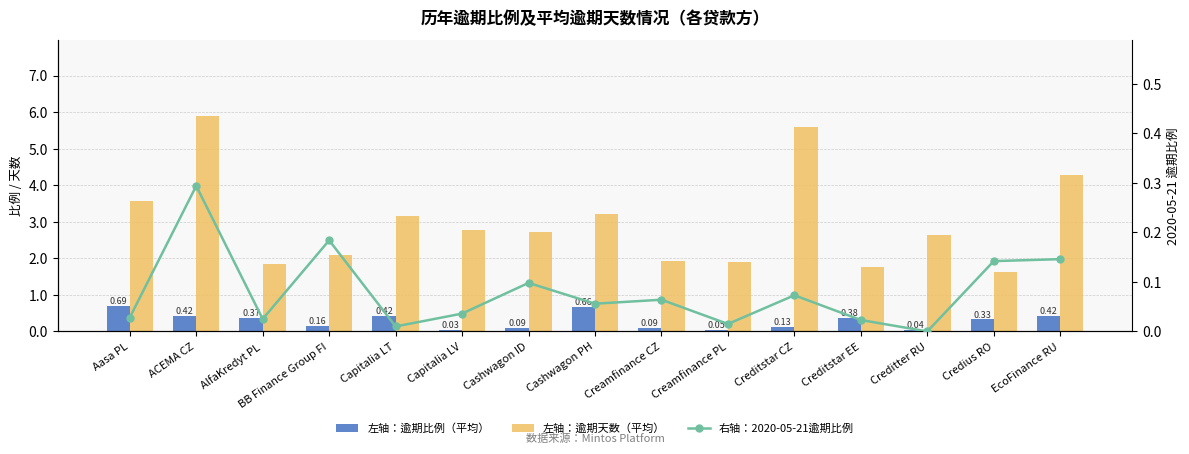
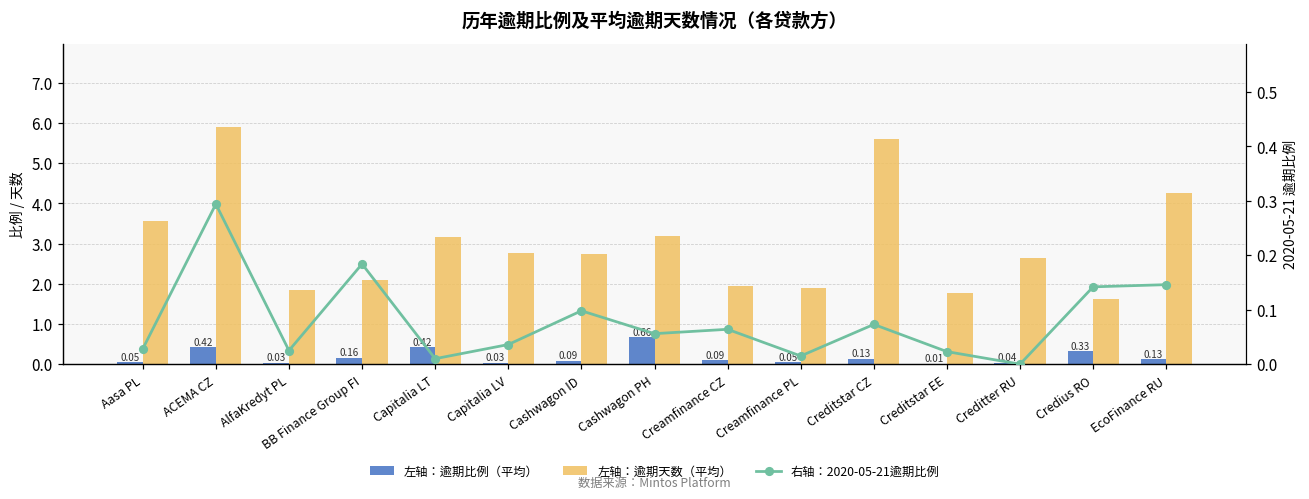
左轴：逾期比例（平均）, Aasa PL: 0.69 -> 0.05
左轴：逾期比例（平均）, AlfaKredyt PL: 0.37 -> 0.03
左轴：逾期比例（平均）, Creditstar EE: 0.38 -> 0.01
左轴：逾期比例（平均）, EcoFinance RU: 0.42 -> 0.13
